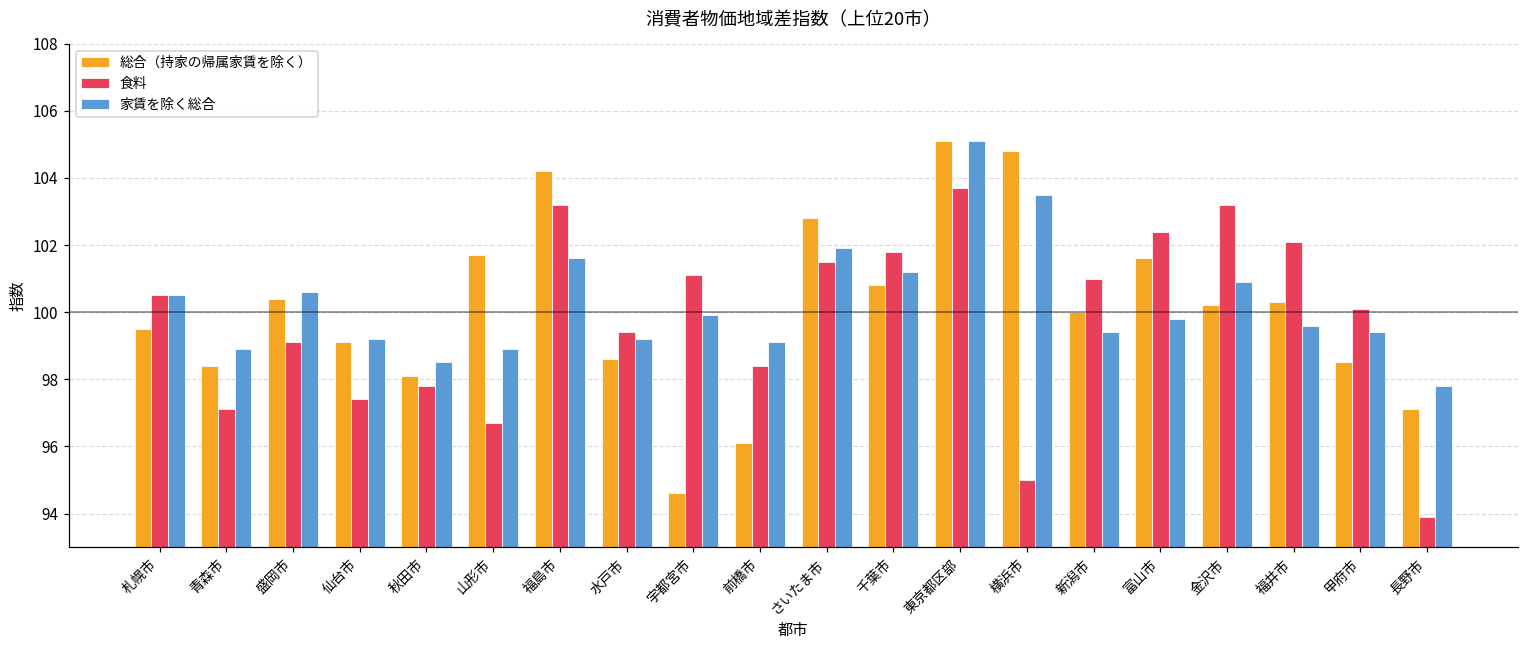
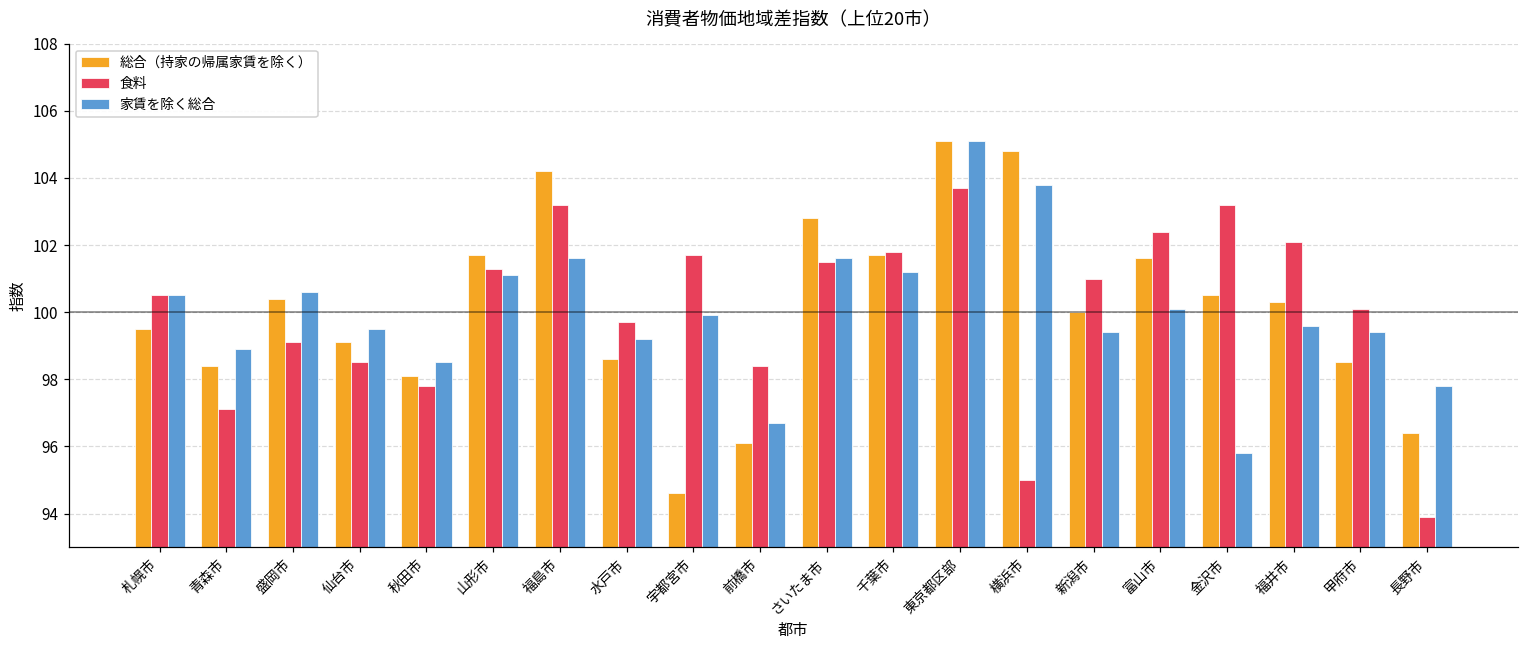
食料, 仙台市: 97.4 -> 98.5
家賃を除く総合, 仙台市: 99.2 -> 99.5
食料, 山形市: 96.7 -> 101.3
家賃を除く総合, 山形市: 98.9 -> 101.1
食料, 水戸市: 99.4 -> 99.7
食料, 宇都宮市: 101.1 -> 101.7
家賃を除く総合, 前橋市: 99.1 -> 96.7
家賃を除く総合, さいたま市: 101.9 -> 101.6
総合（持家の帰属家賃を除く）, 千葉市: 100.8 -> 101.7
家賃を除く総合, 横浜市: 103.5 -> 103.8
家賃を除く総合, 富山市: 99.8 -> 100.1
総合（持家の帰属家賃を除く）, 金沢市: 100.2 -> 100.5
家賃を除く総合, 金沢市: 100.9 -> 95.8
総合（持家の帰属家賃を除く）, 長野市: 97.1 -> 96.4
